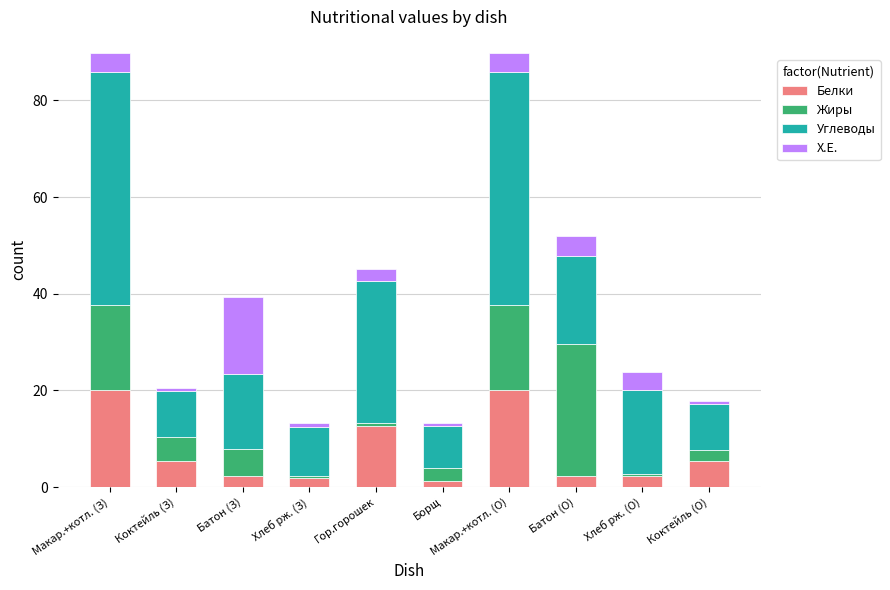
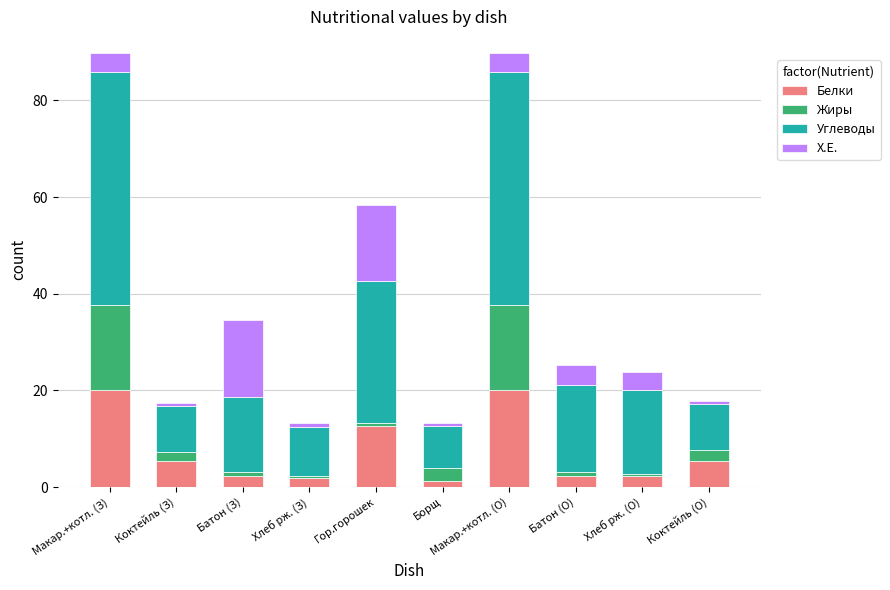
Жиры, Коктейль (З): 5 -> 2
Жиры, Батон (З): 6 -> 1
Х.Е., Гор.горошек: 2 -> 16
Жиры, Батон (О): 27 -> 1
